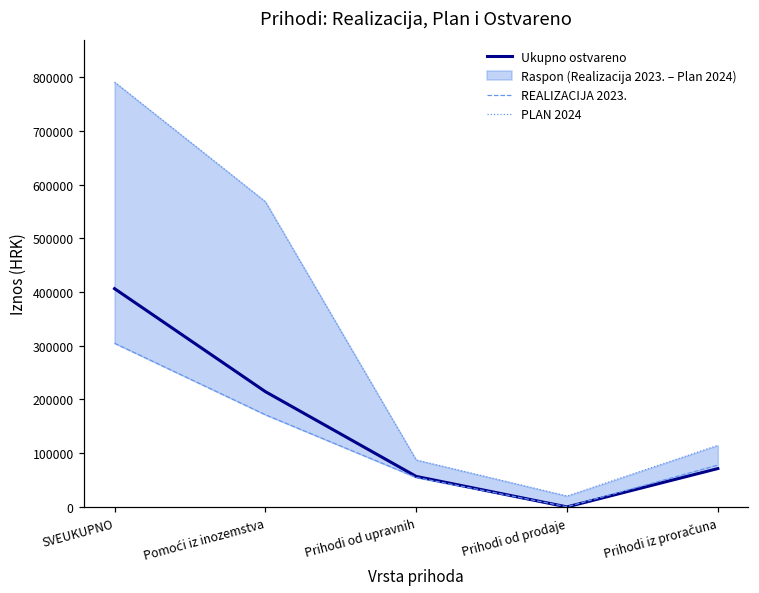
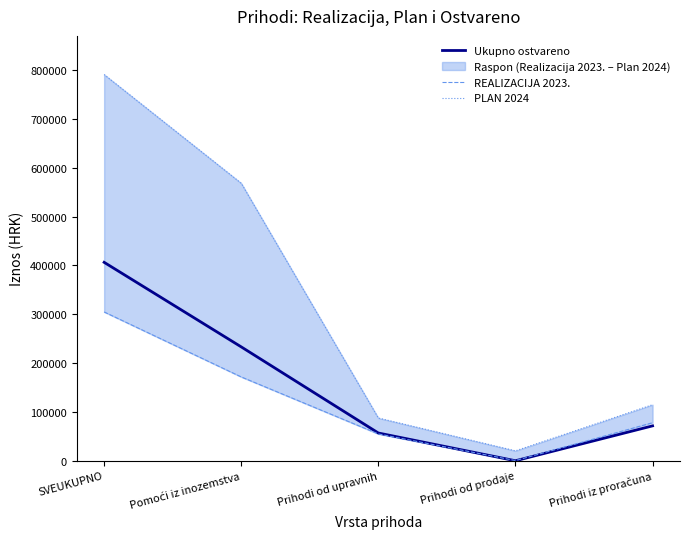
Ukupno ostvareno, Pomoći iz inozemstva: 210000 -> 230000
